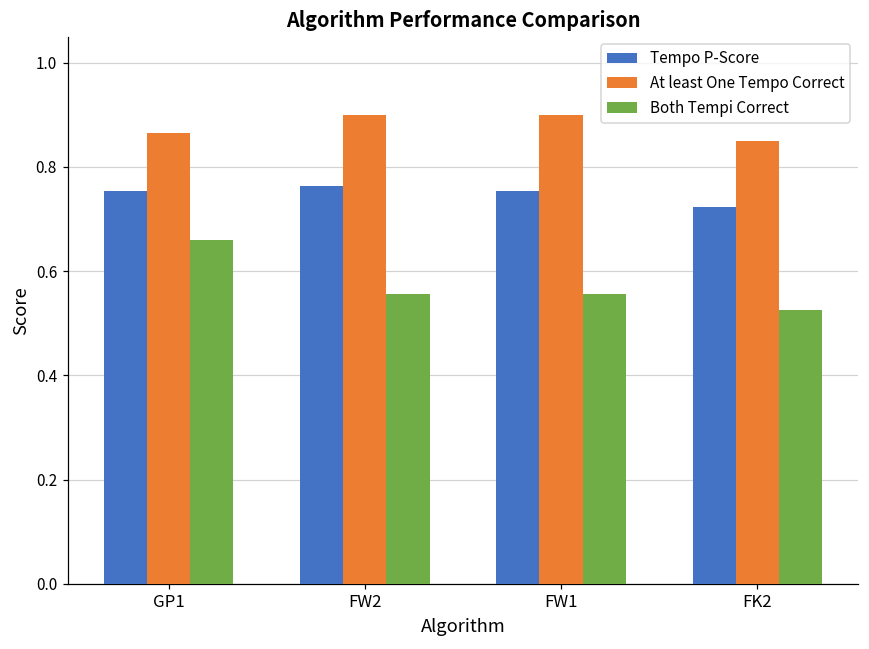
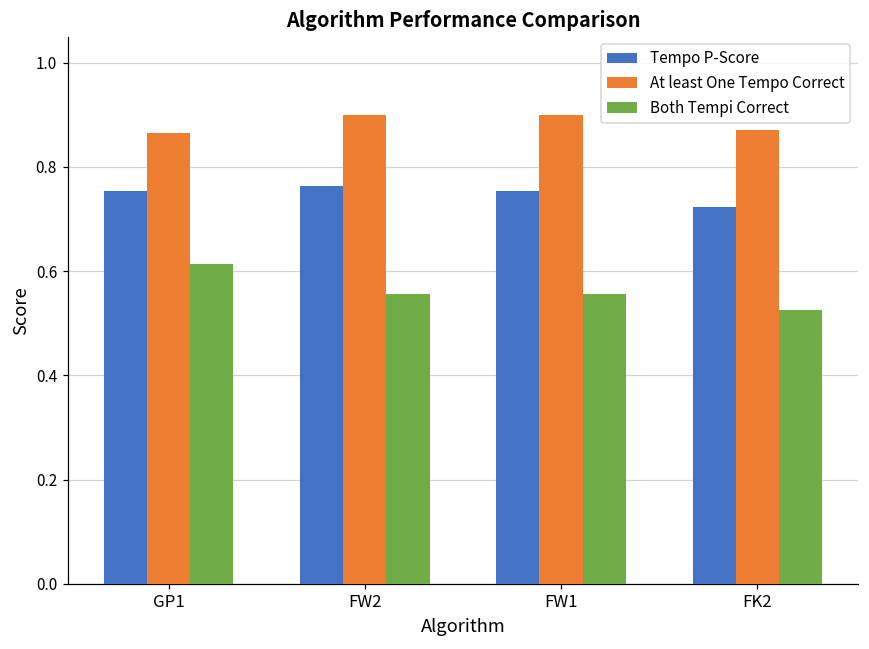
Both Tempi Correct, GP1: 0.66 -> 0.61
At least One Tempo Correct, FK2: 0.85 -> 0.87
